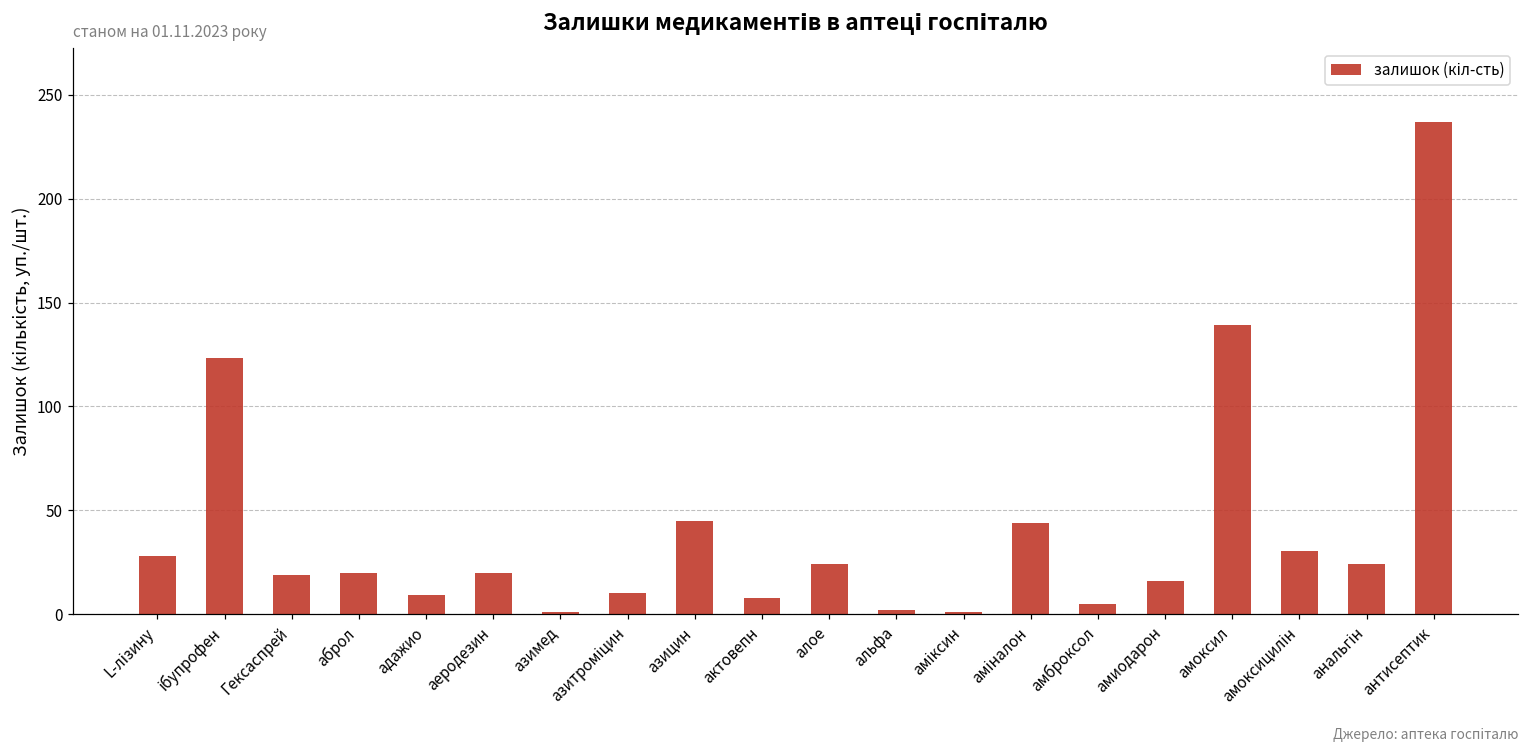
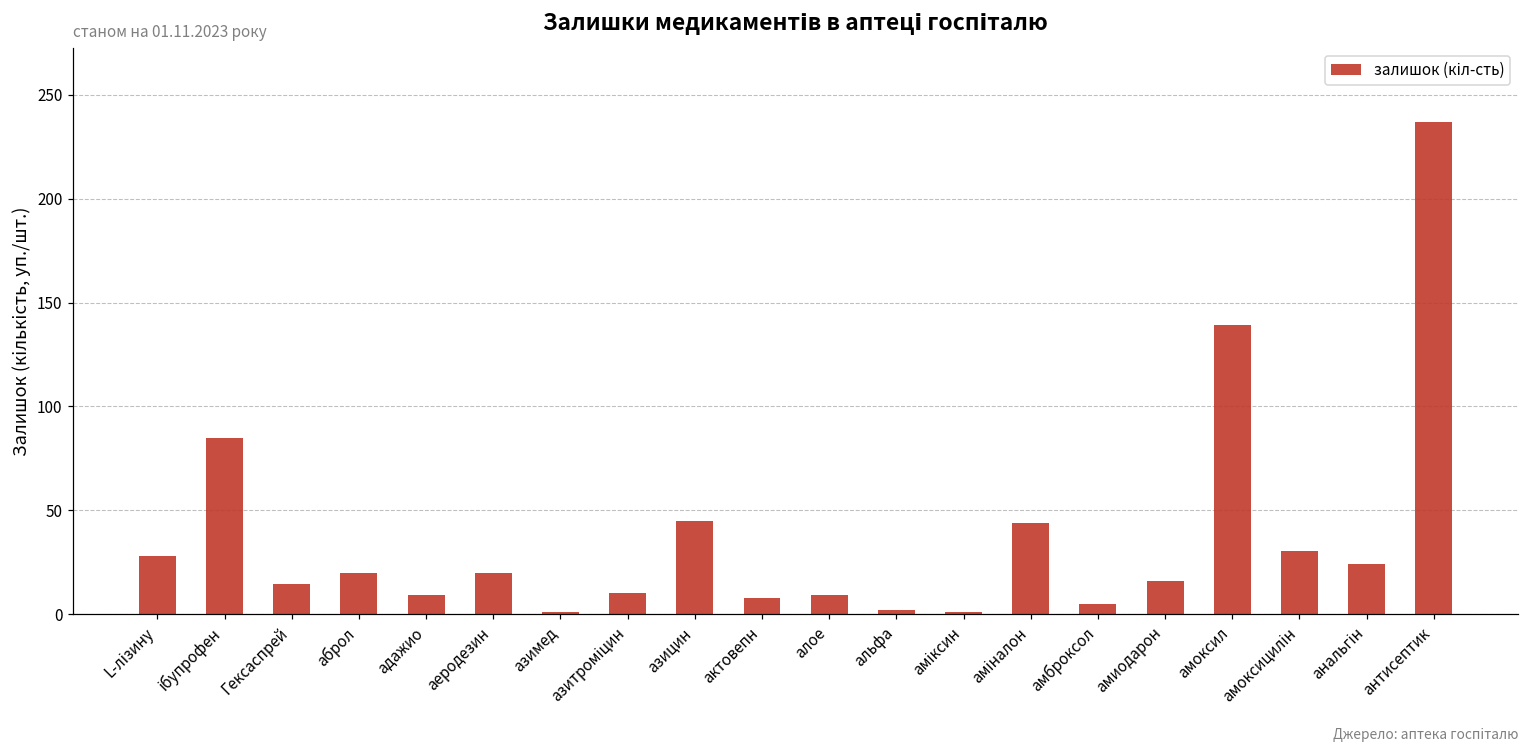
ібупрофен: 124 -> 85
Гексаспрей: 19 -> 14
алое: 24 -> 9
